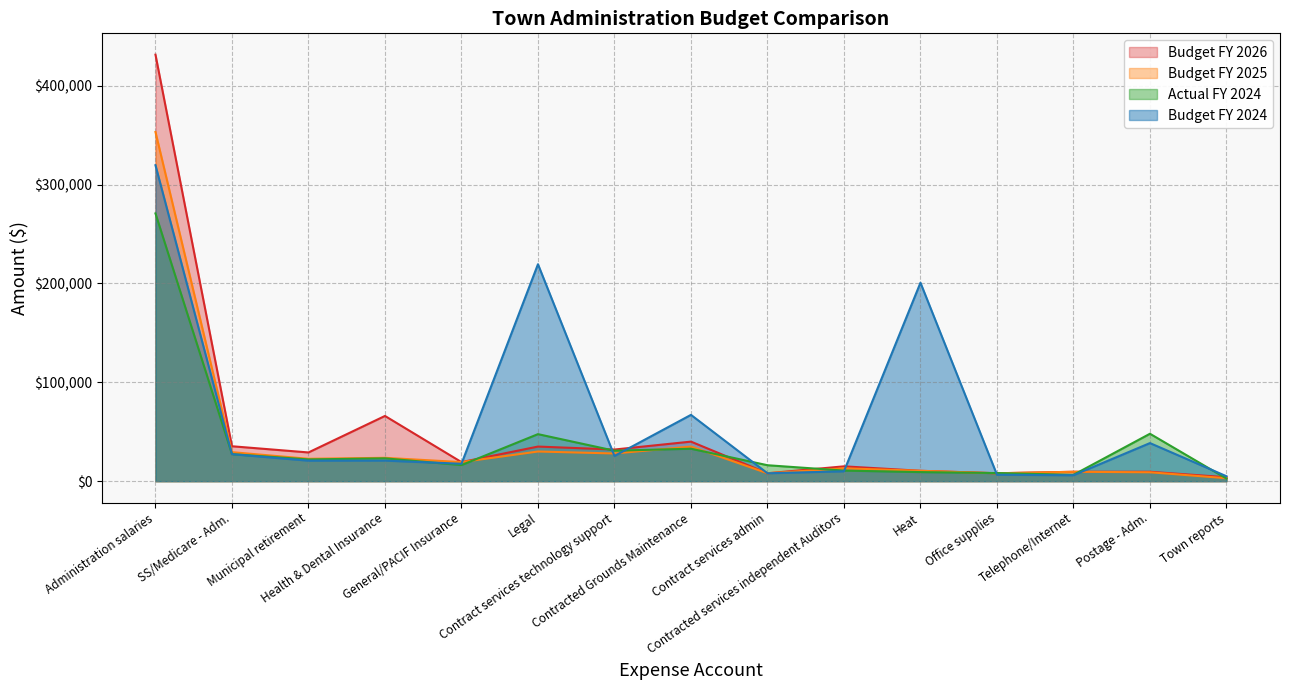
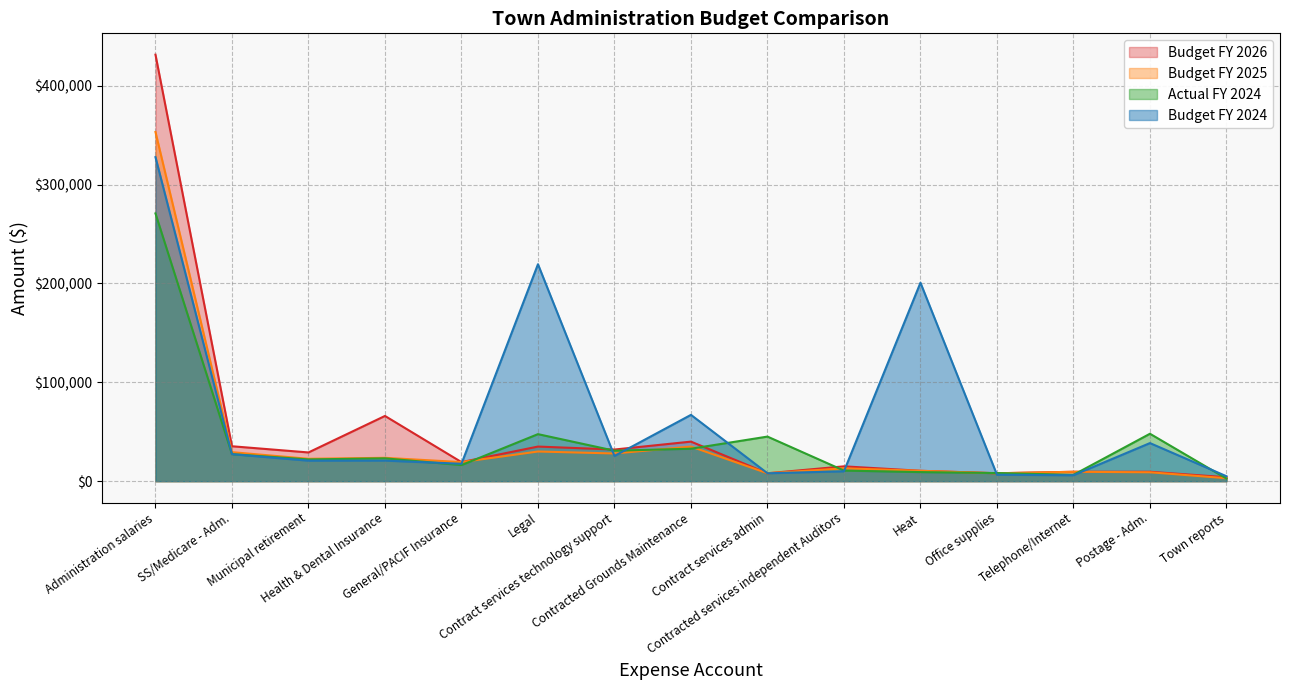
Budget FY 2024, Administration salaries: $320,000 -> $330,000
Actual FY 2024, Contract services admin: $20,000 -> $50,000
